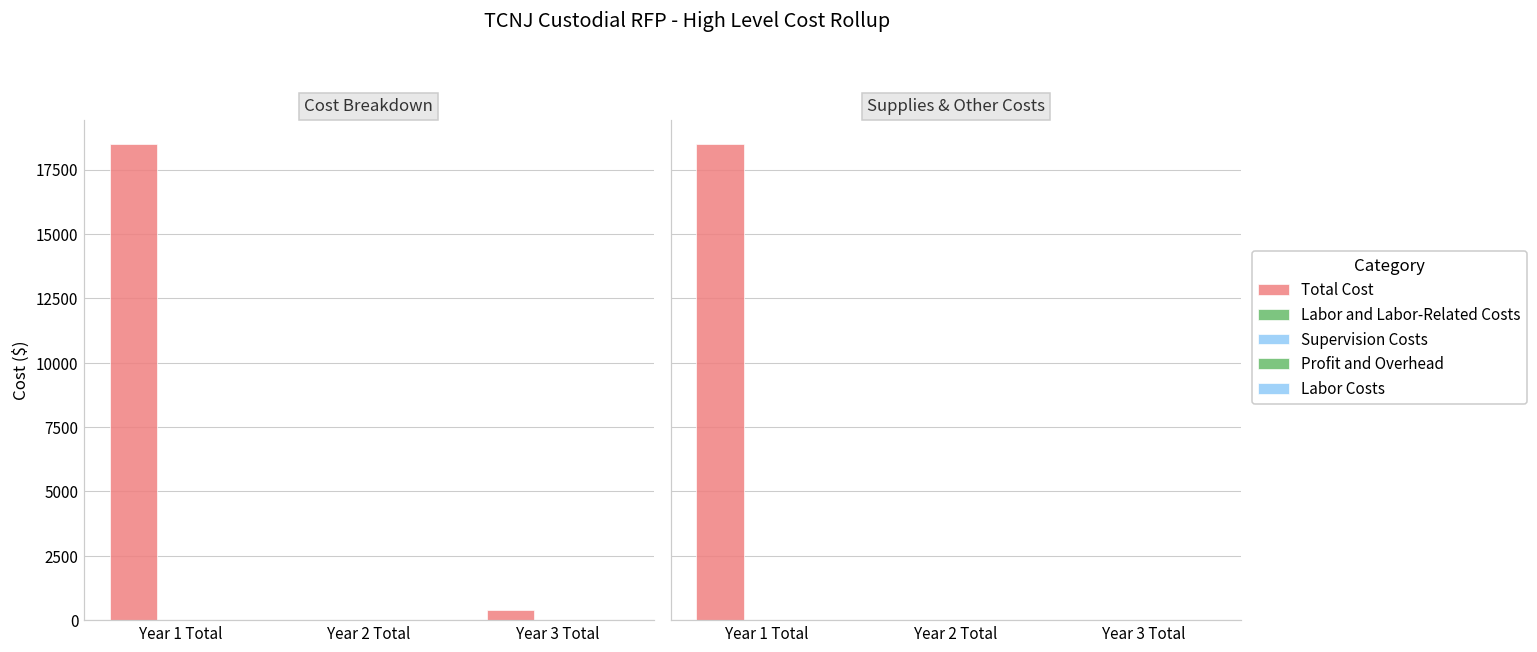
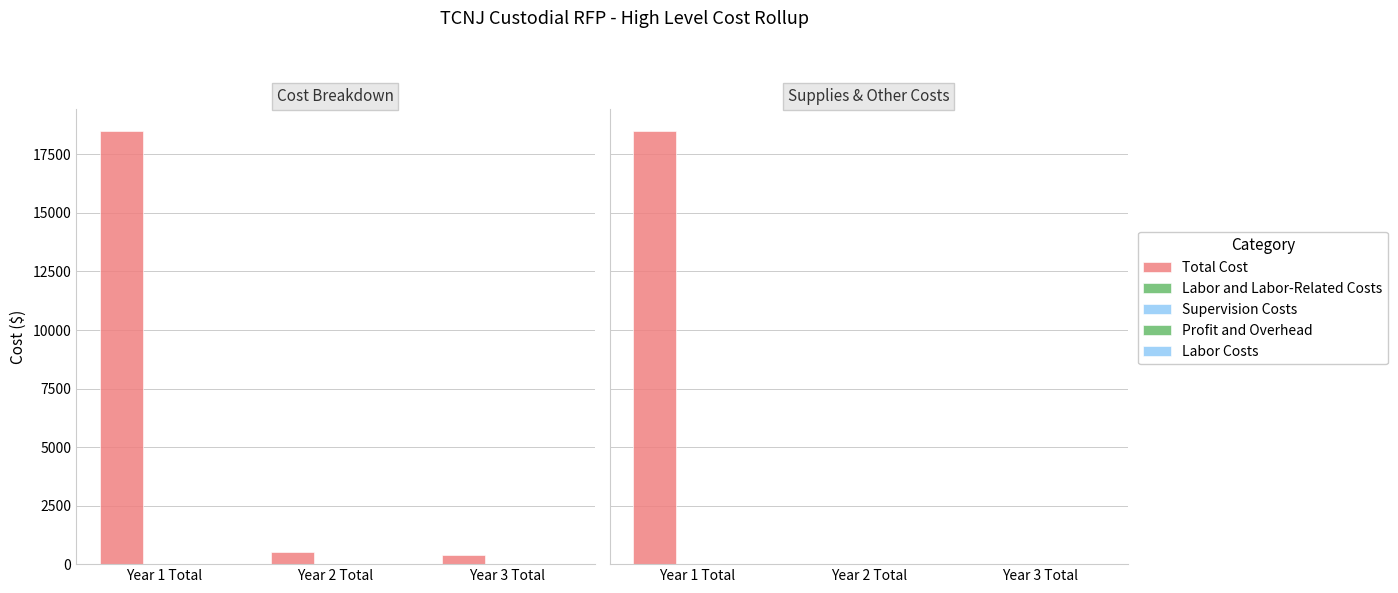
Cost Breakdown, Total Cost, Year 2 Total: 0 -> 500
